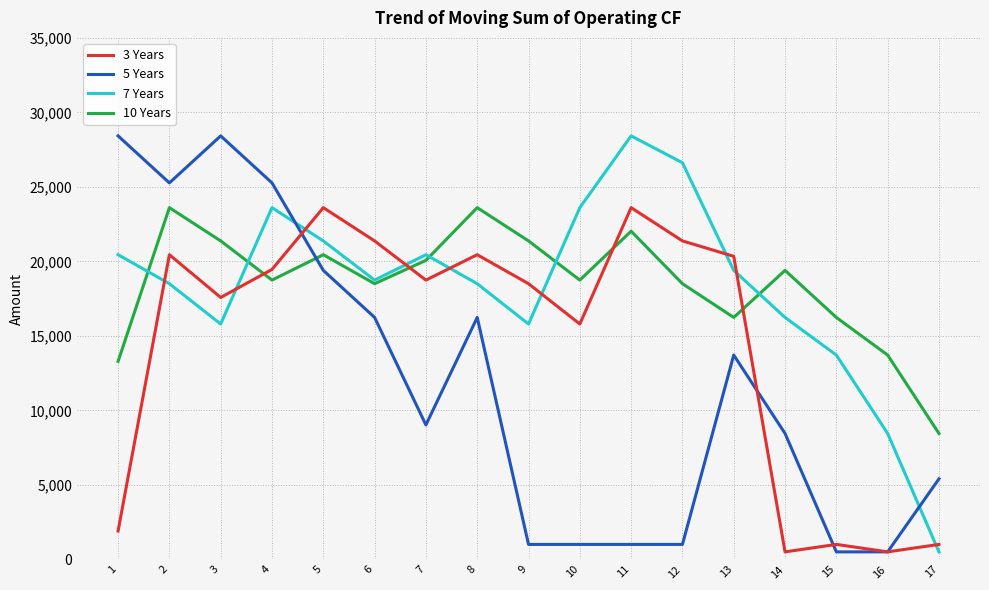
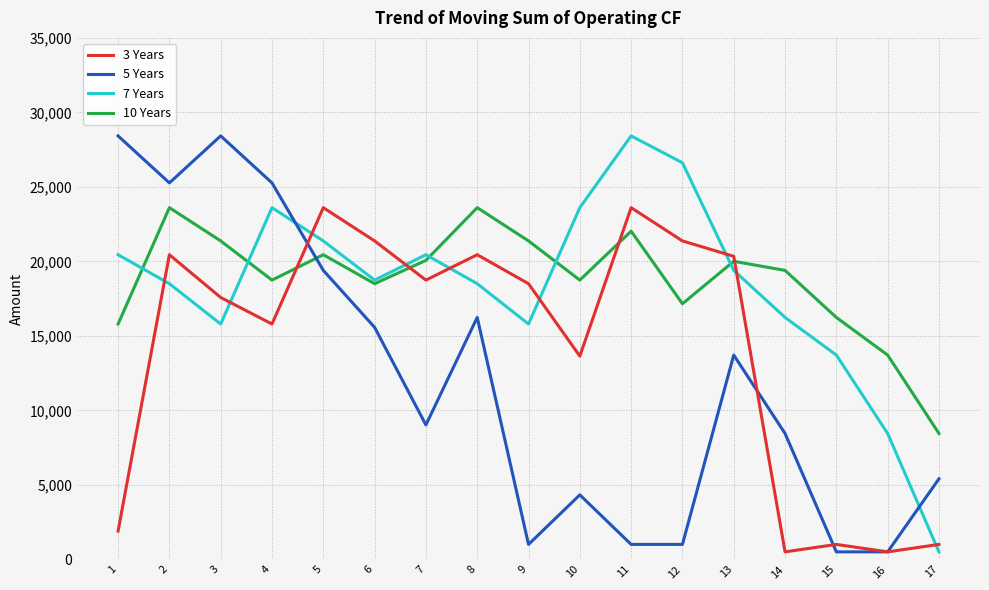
10 Years, 1: 13,300 -> 15,800
3 Years, 4: 19,500 -> 15,800
5 Years, 6: 16,200 -> 15,600
3 Years, 10: 15,800 -> 13,600
5 Years, 10: 1,000 -> 4,300
10 Years, 12: 18,500 -> 17,200
10 Years, 13: 16,200 -> 20,000
